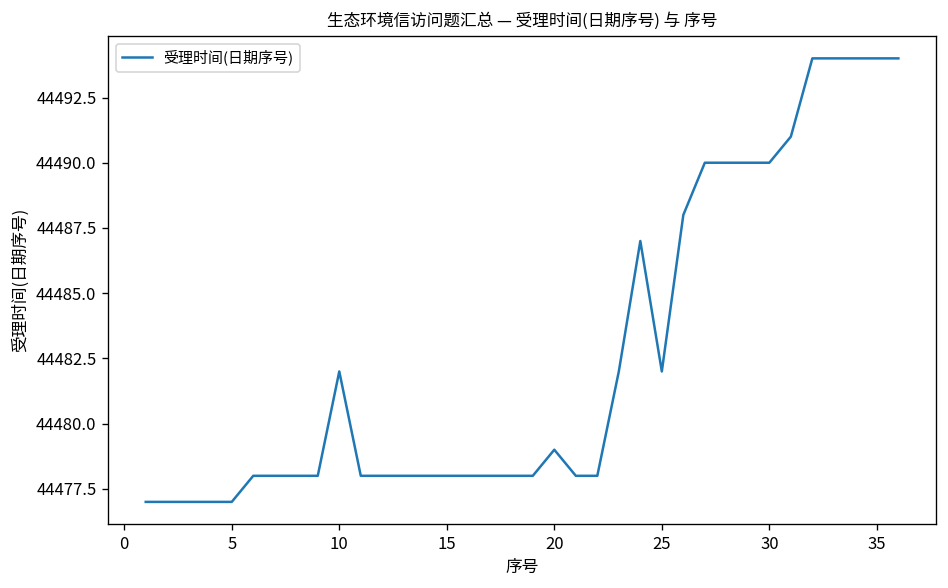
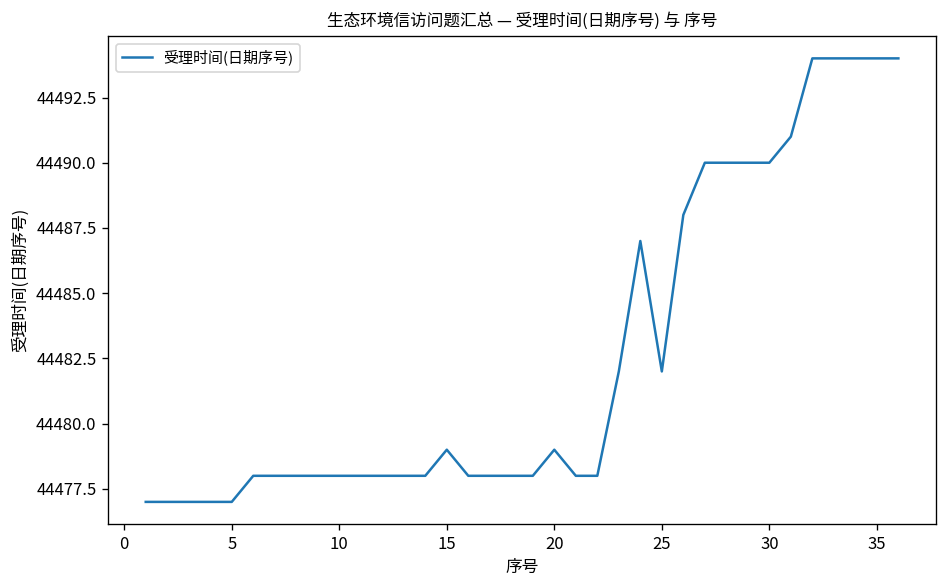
10: 44482 -> 44478
15: 44478 -> 44479
